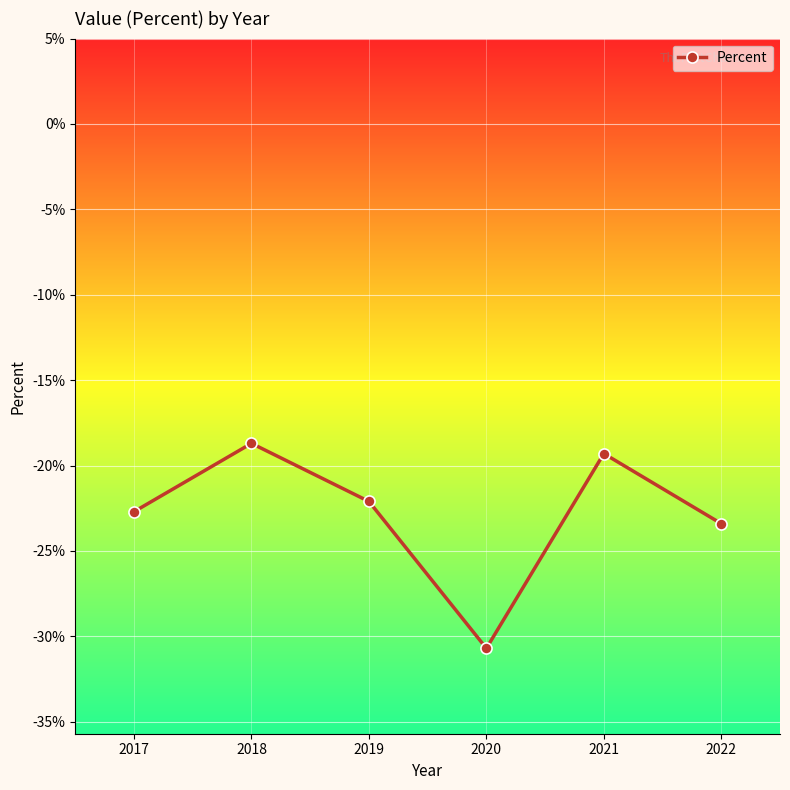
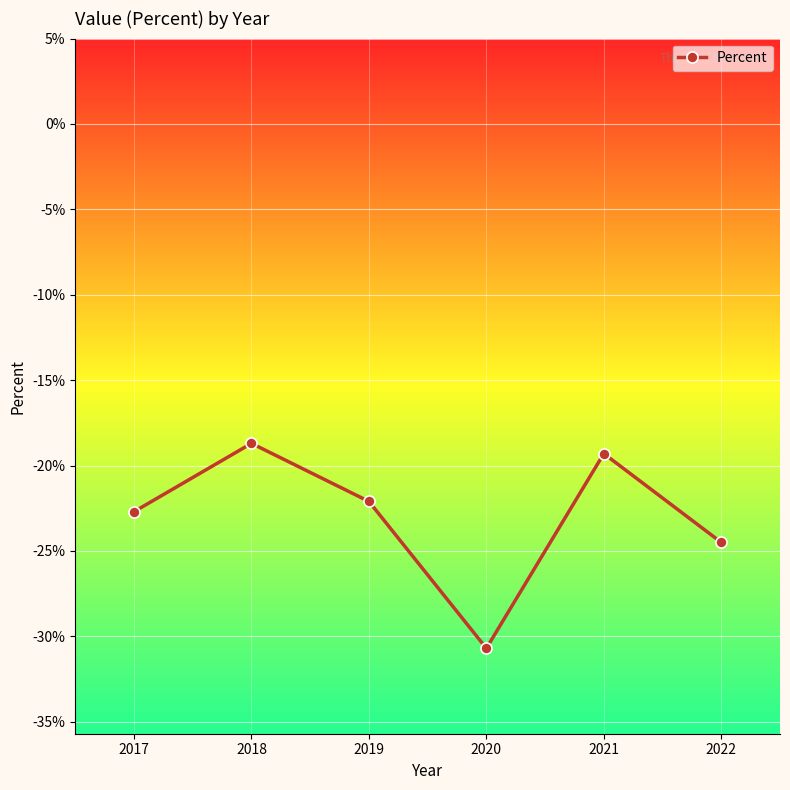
2022: -23.4% -> -24.5%
